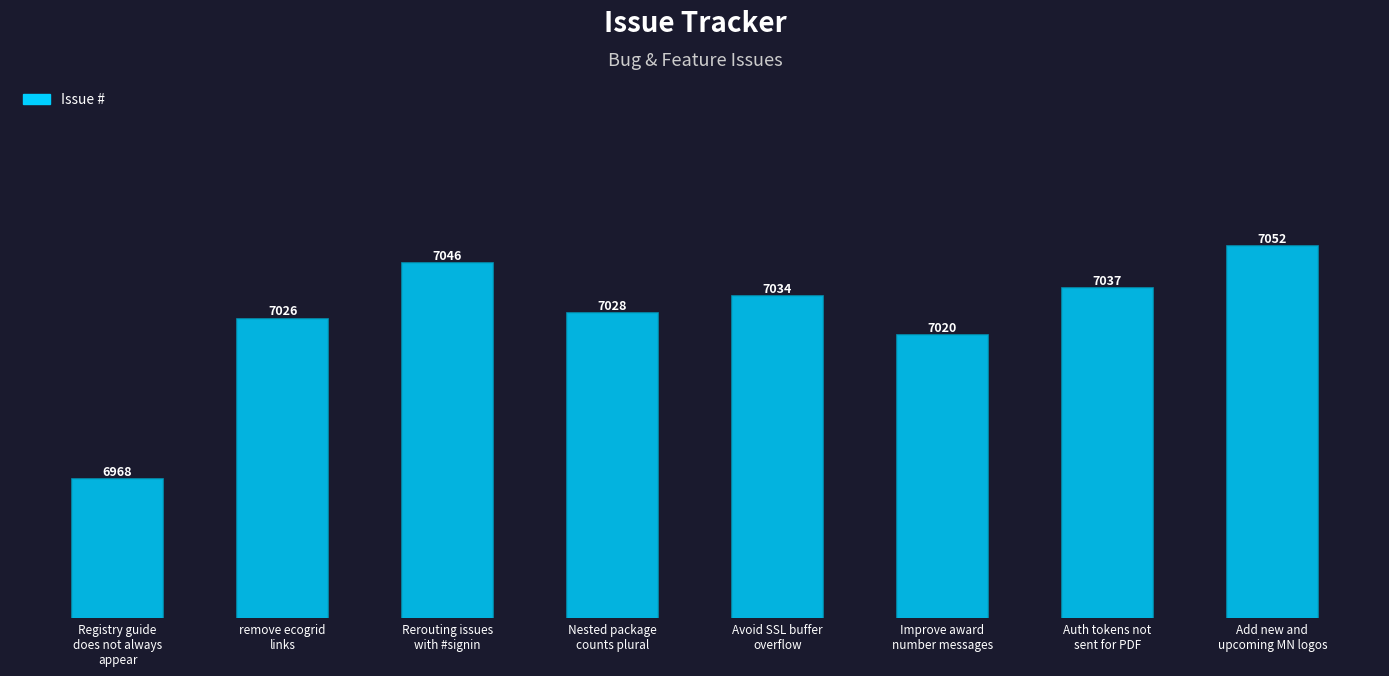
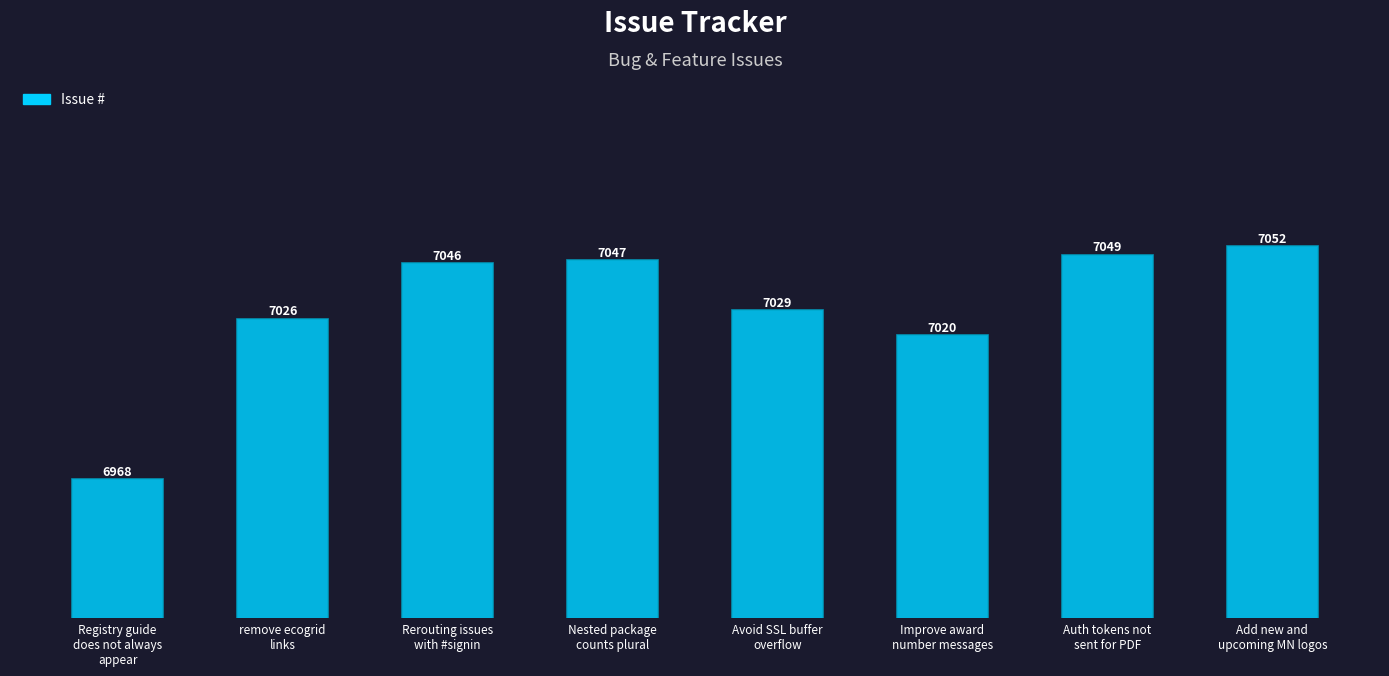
Nested package counts plural: 7028 -> 7047
Avoid SSL buffer overflow: 7034 -> 7029
Auth tokens not sent for PDF: 7037 -> 7049
